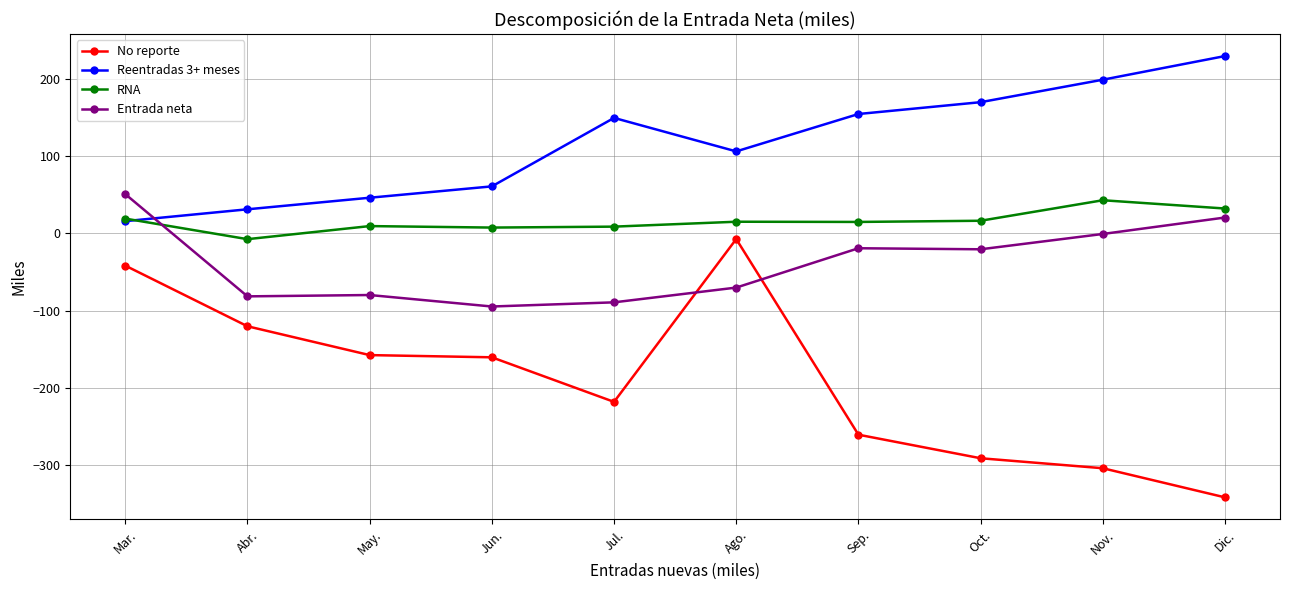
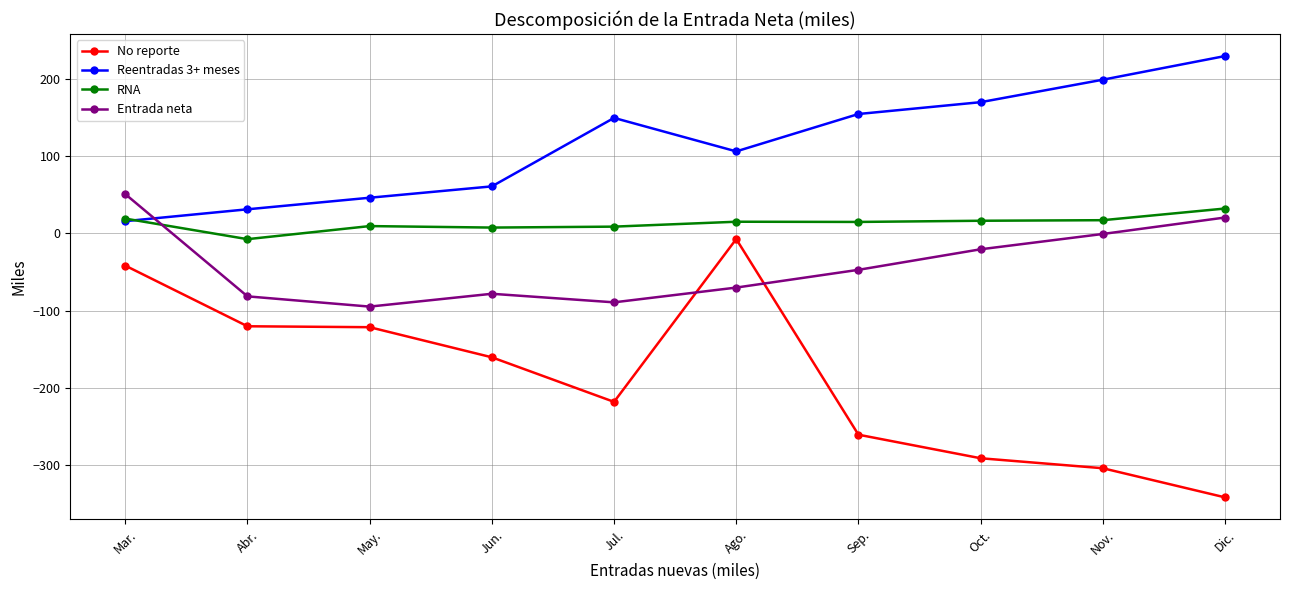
No reporte, May.: -160 -> -120
Entrada neta, May.: -80 -> -90
Entrada neta, Jun.: -90 -> -80
Entrada neta, Sep.: -20 -> -50
RNA, Nov.: 40 -> 20
